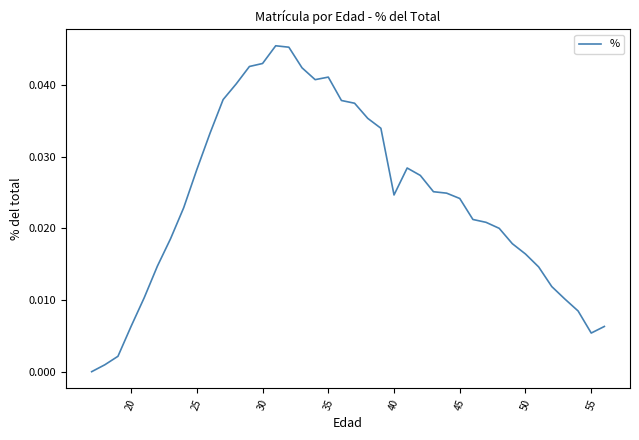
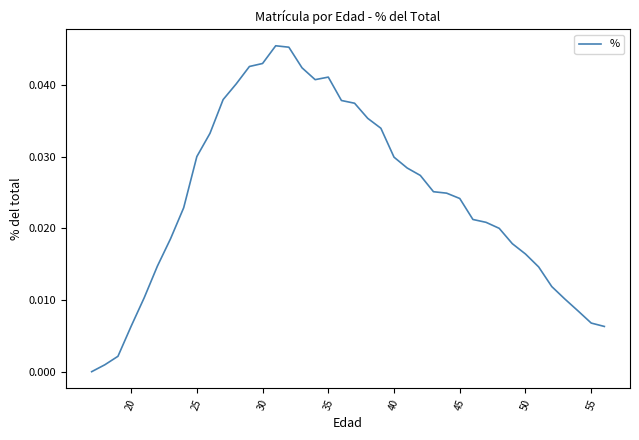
25: 0.028 -> 0.030
40: 0.025 -> 0.030
55: 0.005 -> 0.007
